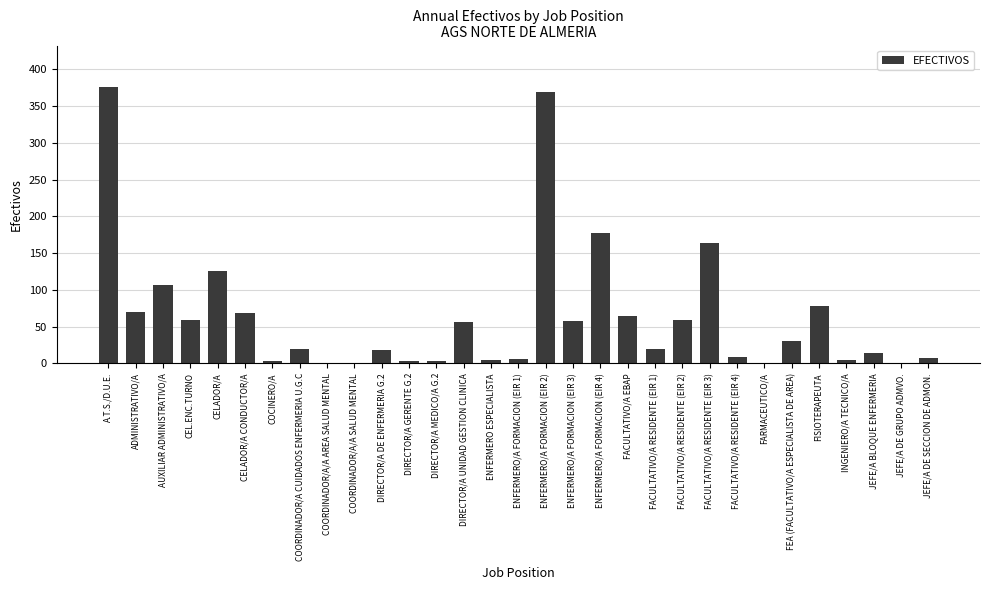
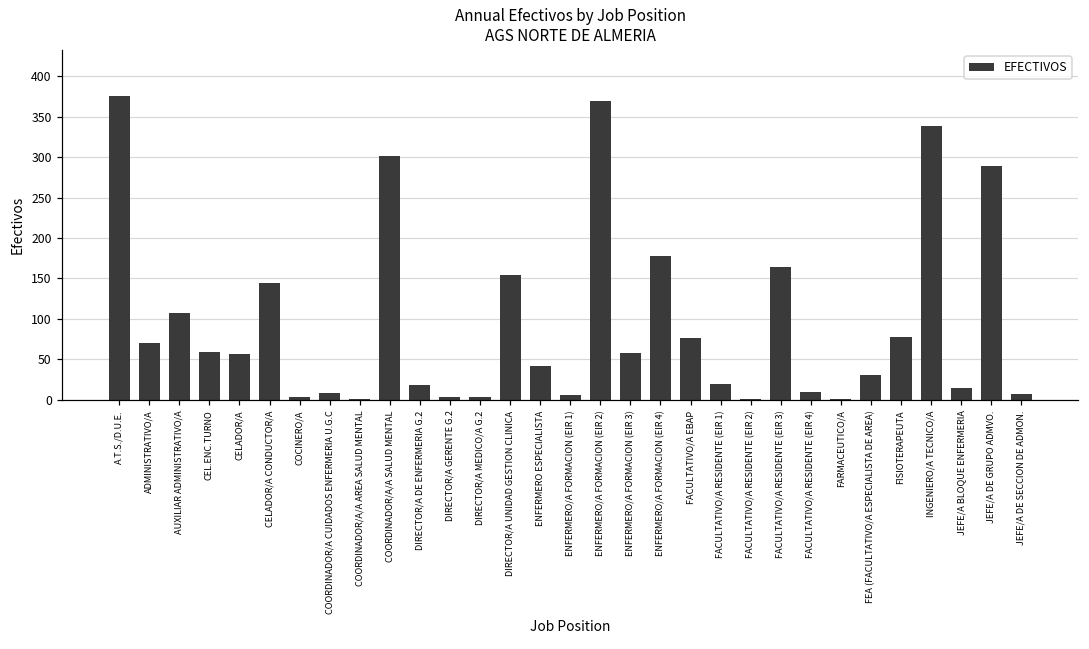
CELADOR/A: 130 -> 60
CELADOR/A CONDUCTOR/A: 70 -> 140
COORDINADOR/A CUIDADOS ENFERMERIA U.G.C: 20 -> 10
COORDINADOR/A/A SALUD MENTAL: 0 -> 300
DIRECTOR/A UNIDAD GESTION CLINICA: 60 -> 150
ENFERMERO ESPECIALISTA: 10 -> 40
FACULTATIVO/A EBAP: 60 -> 80
FACULTATIVO/A RESIDENTE (EIR 2): 60 -> 0
INGENIERO/A TECNICO/A: 0 -> 340
JEFE/A DE GRUPO ADMVO.: 0 -> 290
